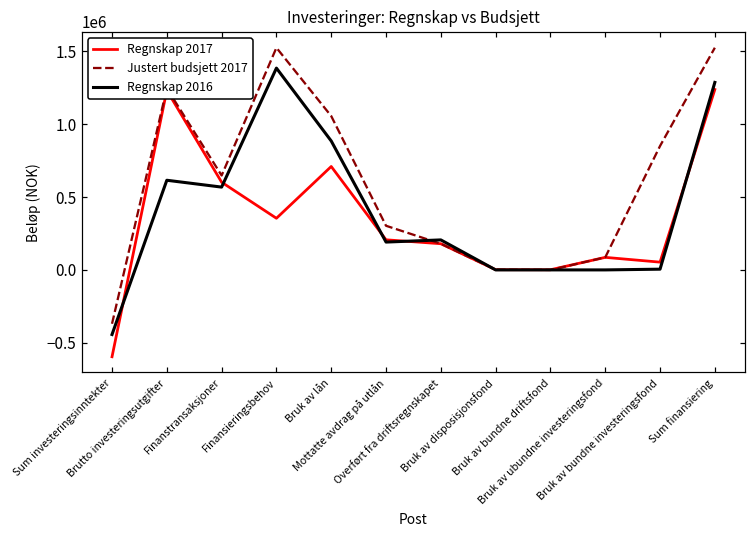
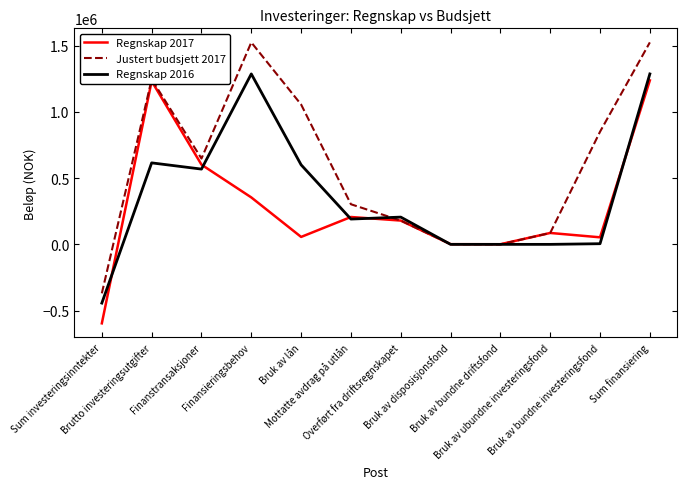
Regnskap 2016, Finansieringsbehov: 1390000 -> 1290000
Regnskap 2017, Bruk av lån: 710000 -> 60000
Regnskap 2016, Bruk av lån: 880000 -> 600000
